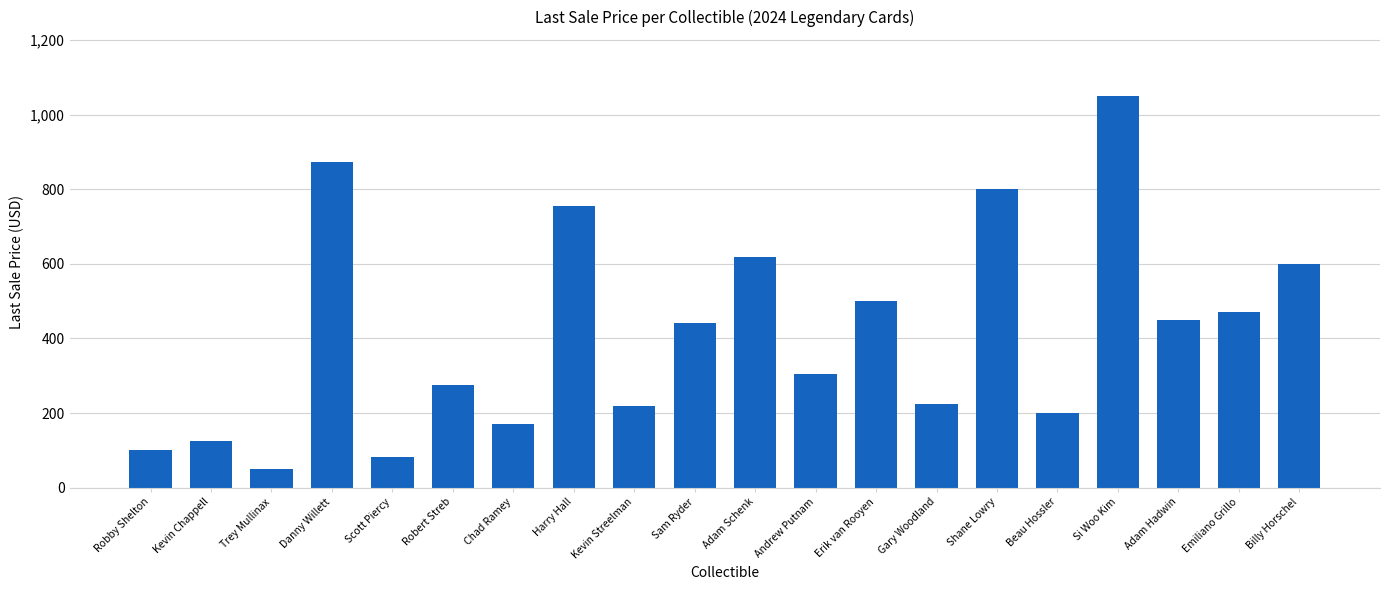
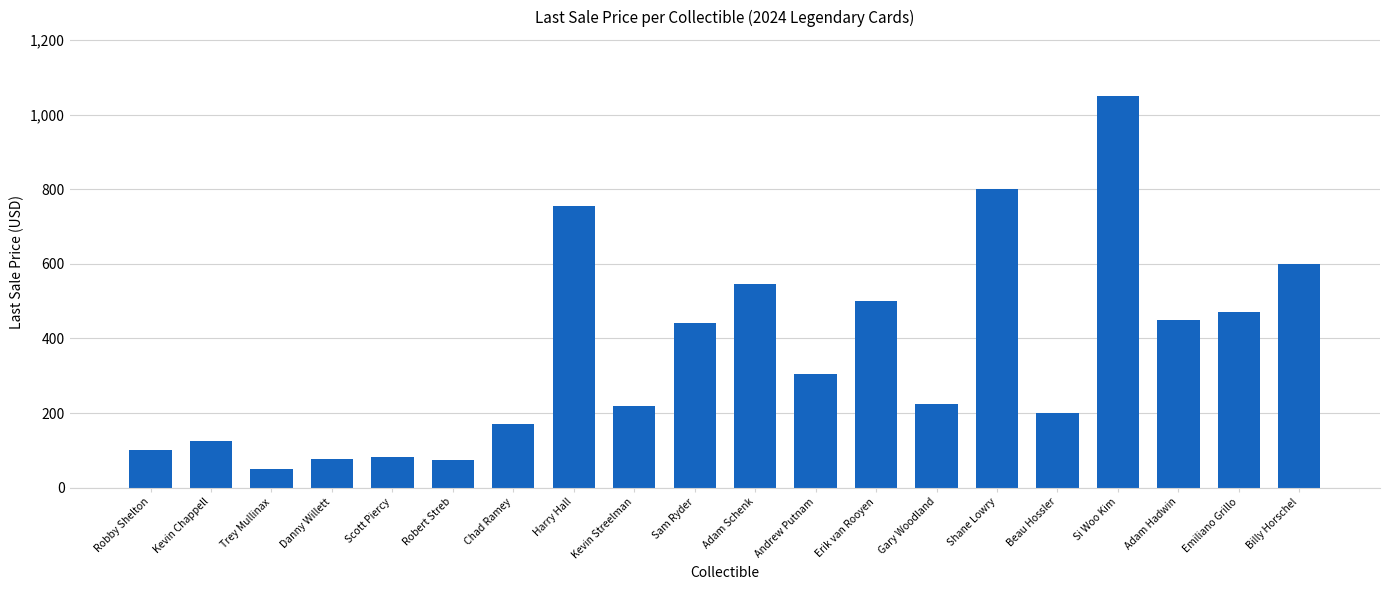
Danny Willett: 870 -> 80
Robert Streb: 280 -> 80
Adam Schenk: 620 -> 550
